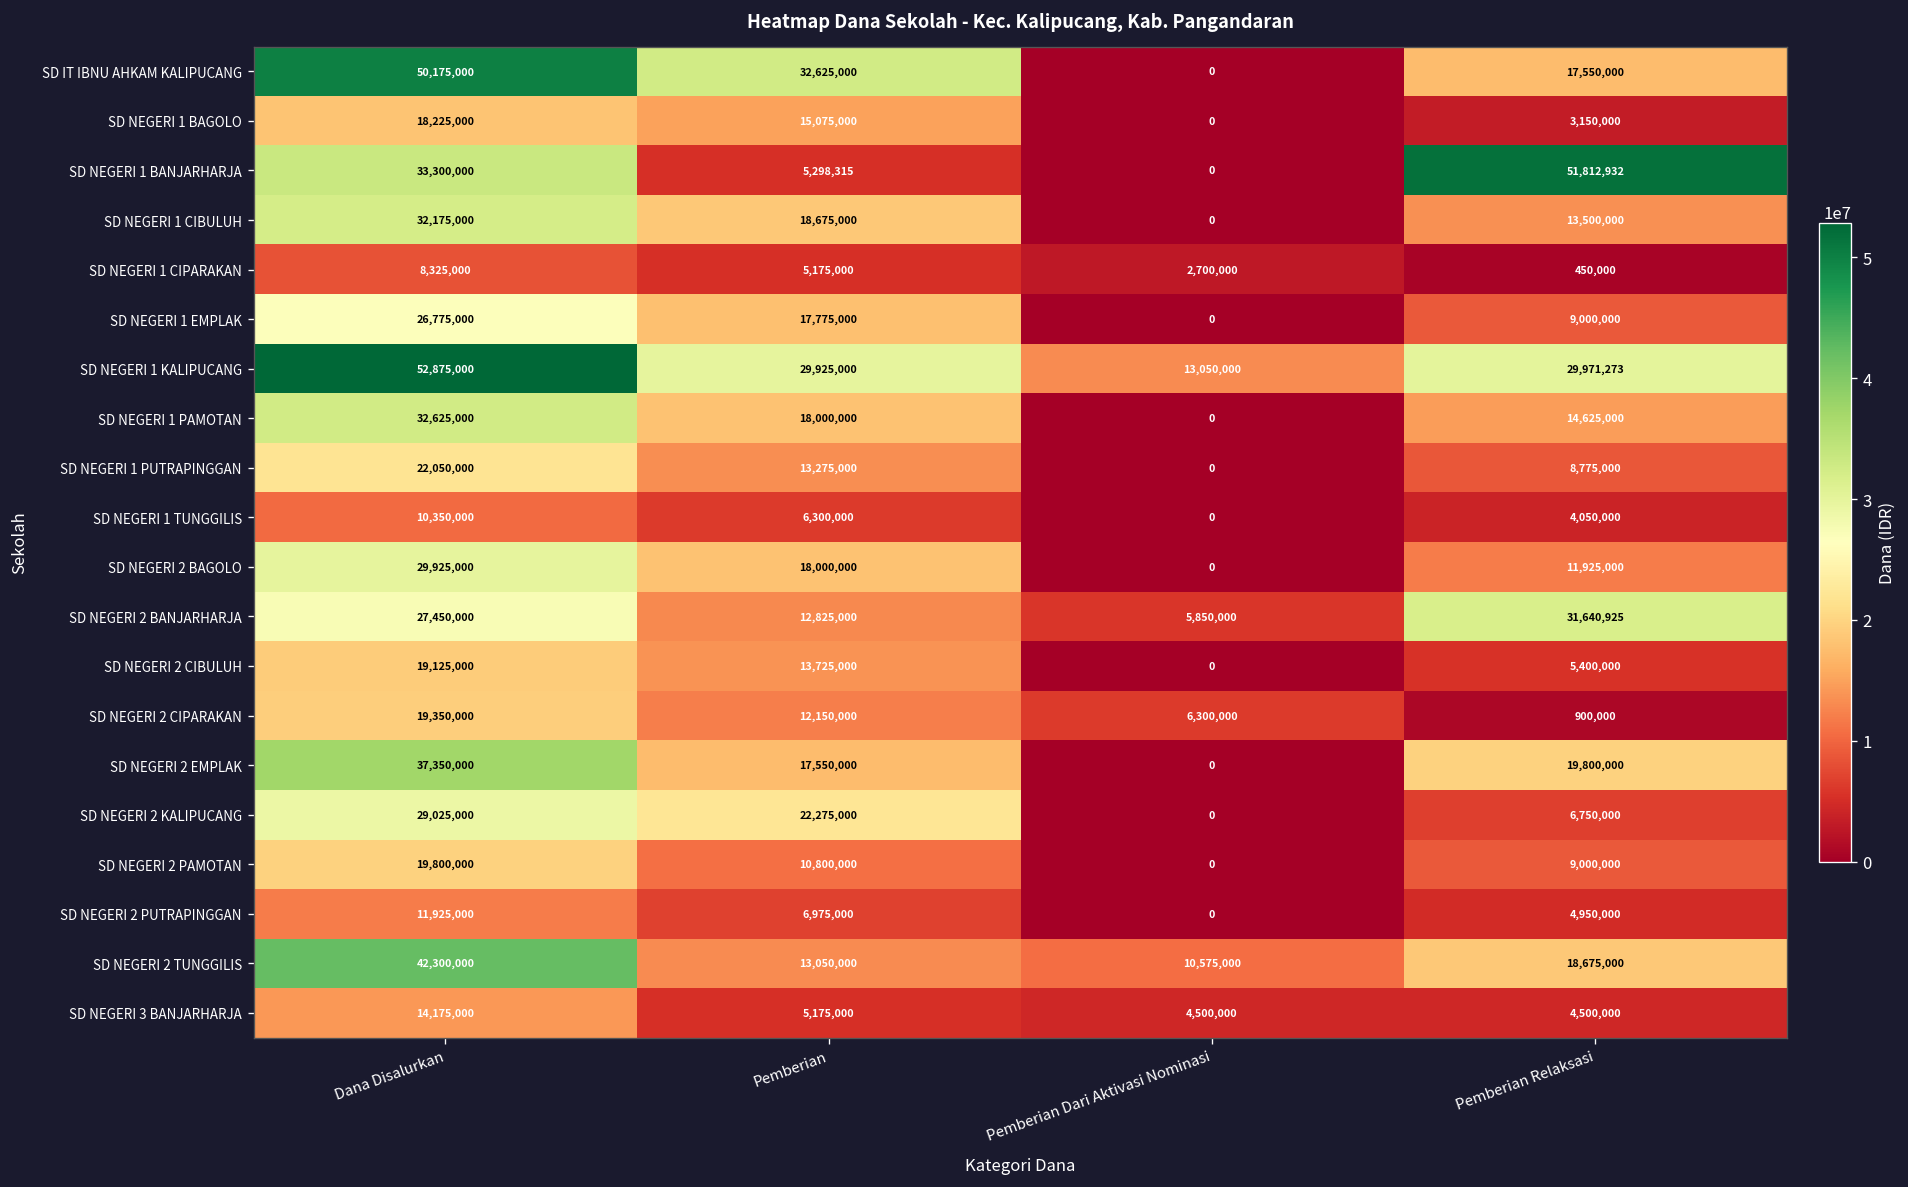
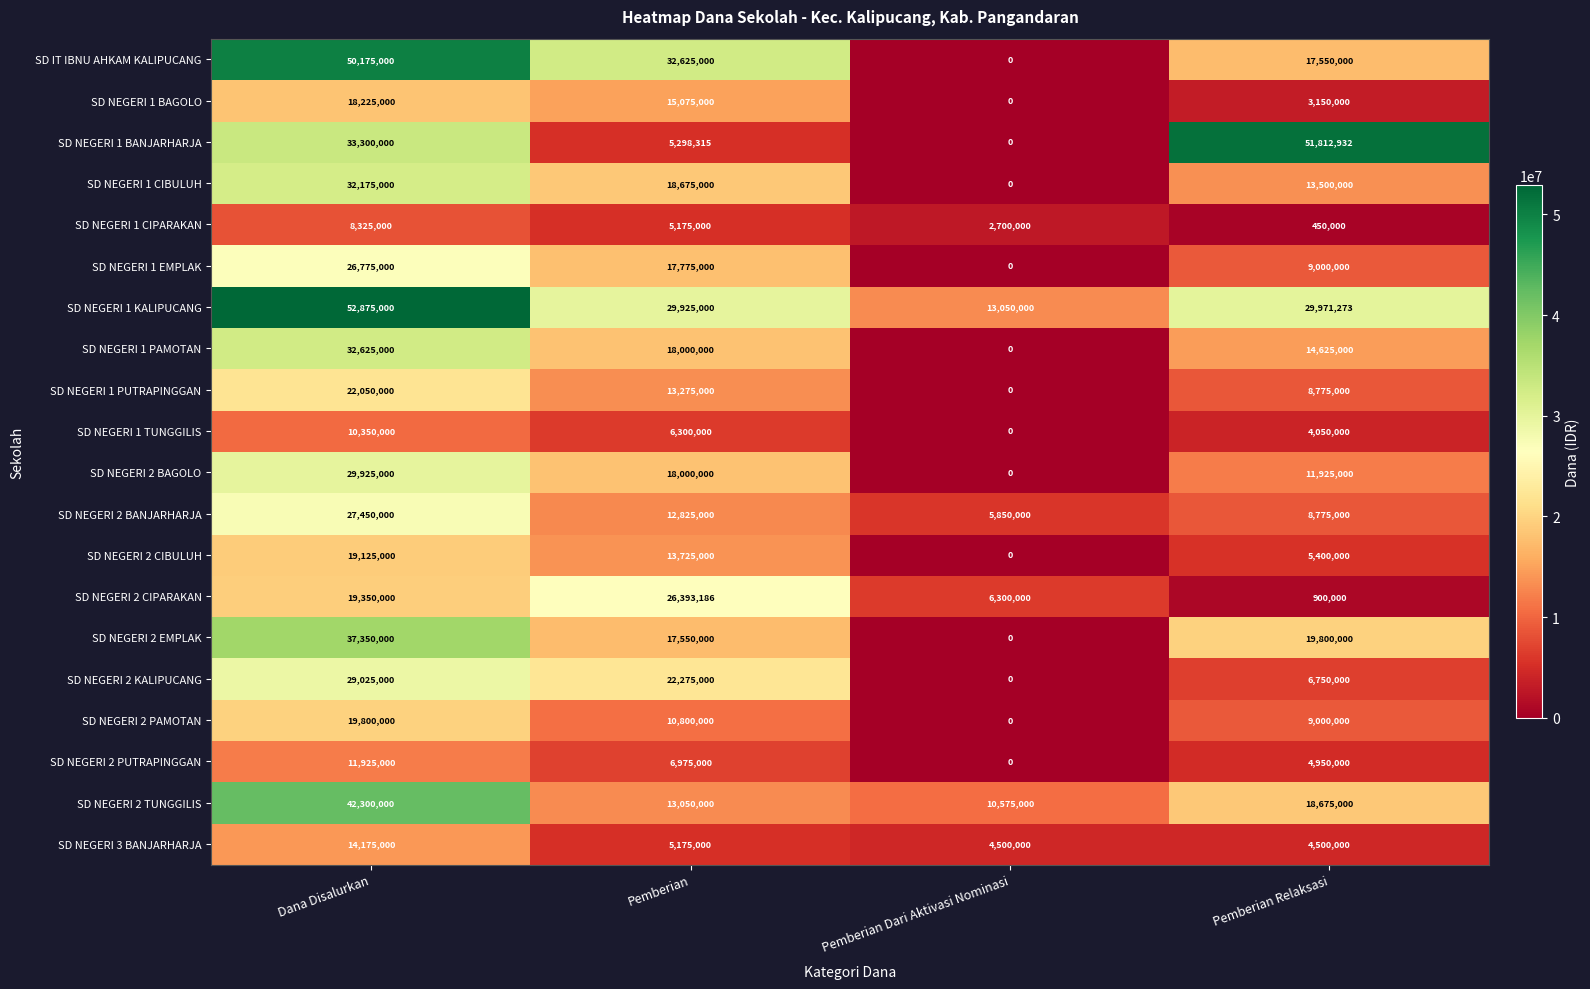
SD NEGERI 2 BANJARHARJA, Pemberian Relaksasi: 31,640,925 -> 8,775,000
SD NEGERI 2 CIPARAKAN, Pemberian: 12,150,000 -> 26,393,186
